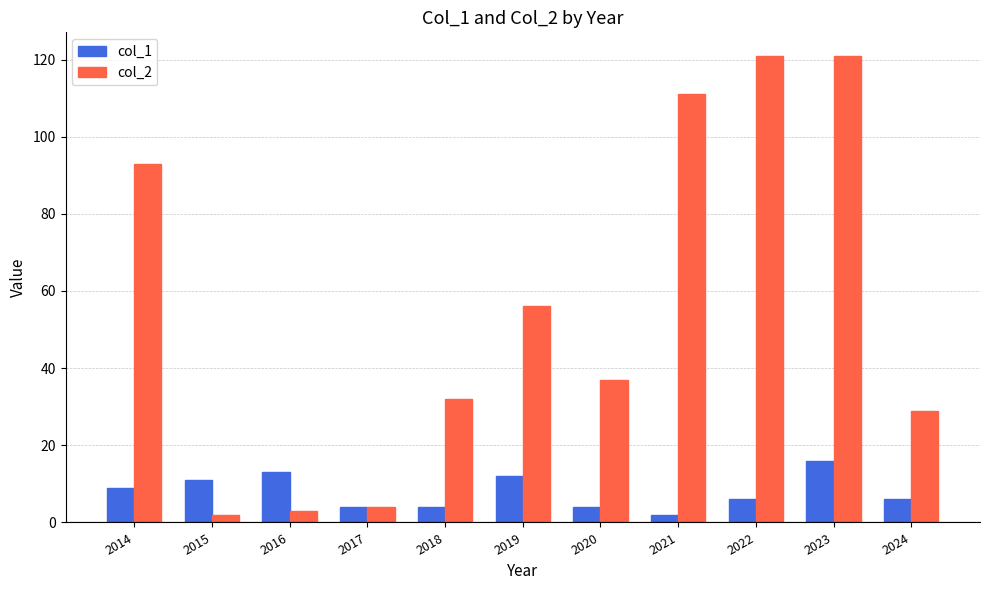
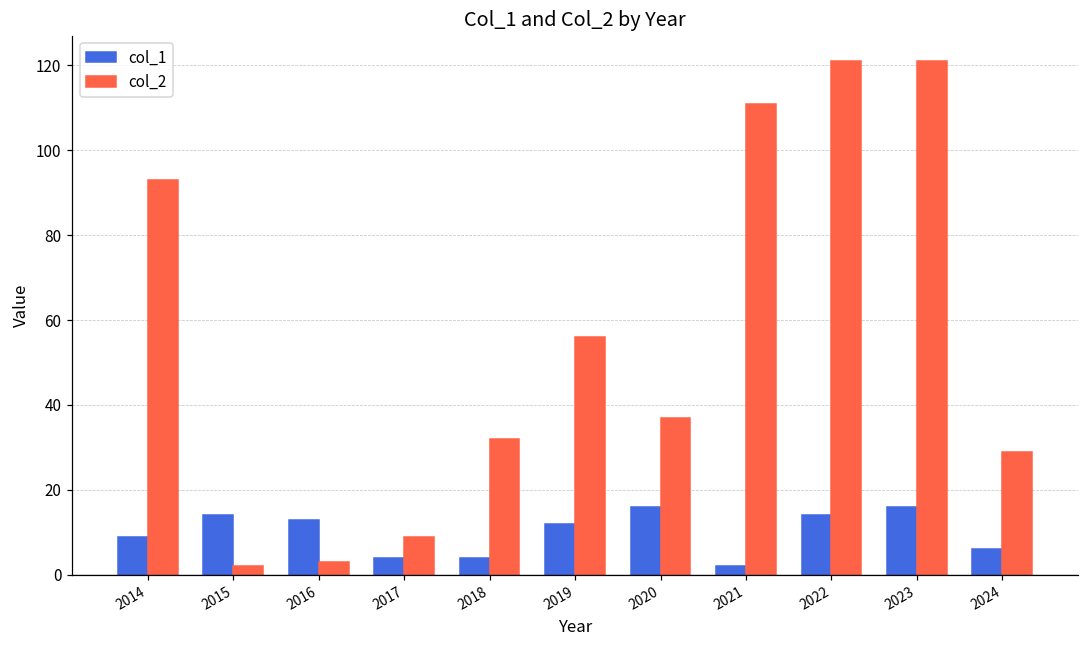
col_1, 2015: 11 -> 14
col_2, 2017: 4 -> 9
col_1, 2020: 4 -> 16
col_1, 2022: 6 -> 14
